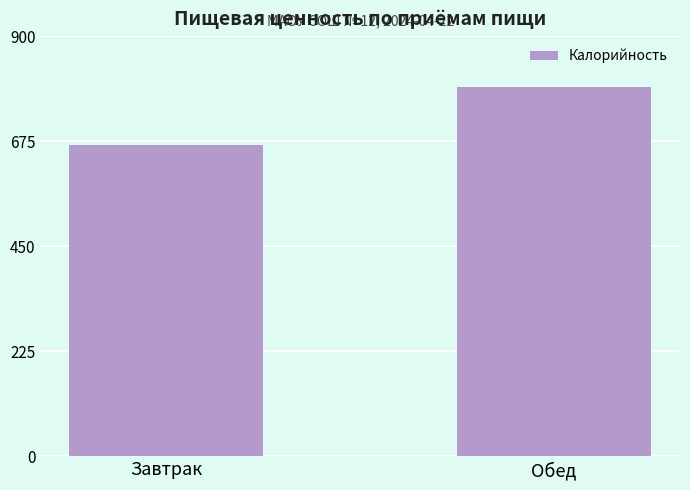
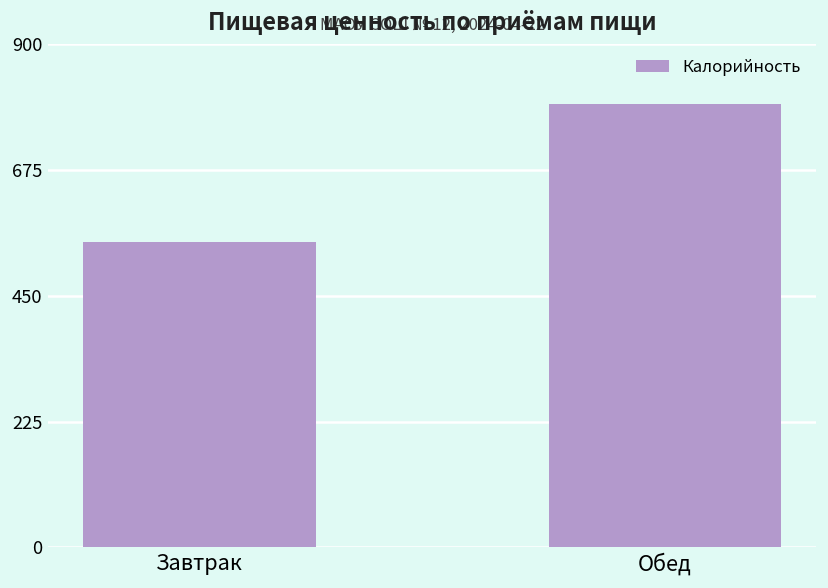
Завтрак: 670 -> 550
